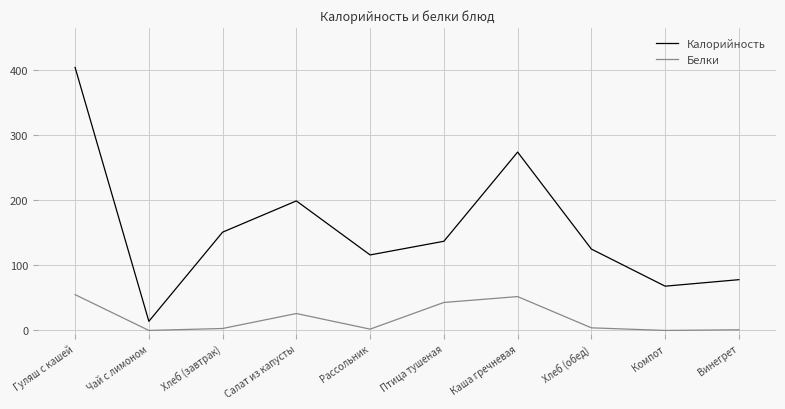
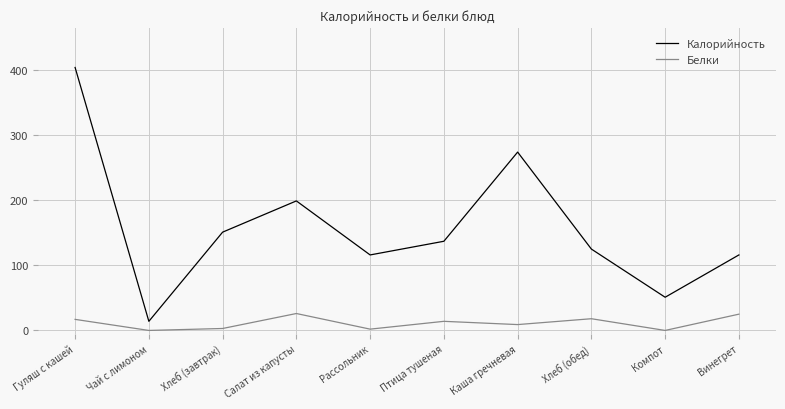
Белки, Гуляш с кашей: 60 -> 20
Белки, Птица тушеная: 40 -> 10
Белки, Каша гречневая: 50 -> 10
Белки, Хлеб (обед): 0 -> 20
Калорийность, Компот: 70 -> 50
Калорийность, Винегрет: 80 -> 120
Белки, Винегрет: 0 -> 30
